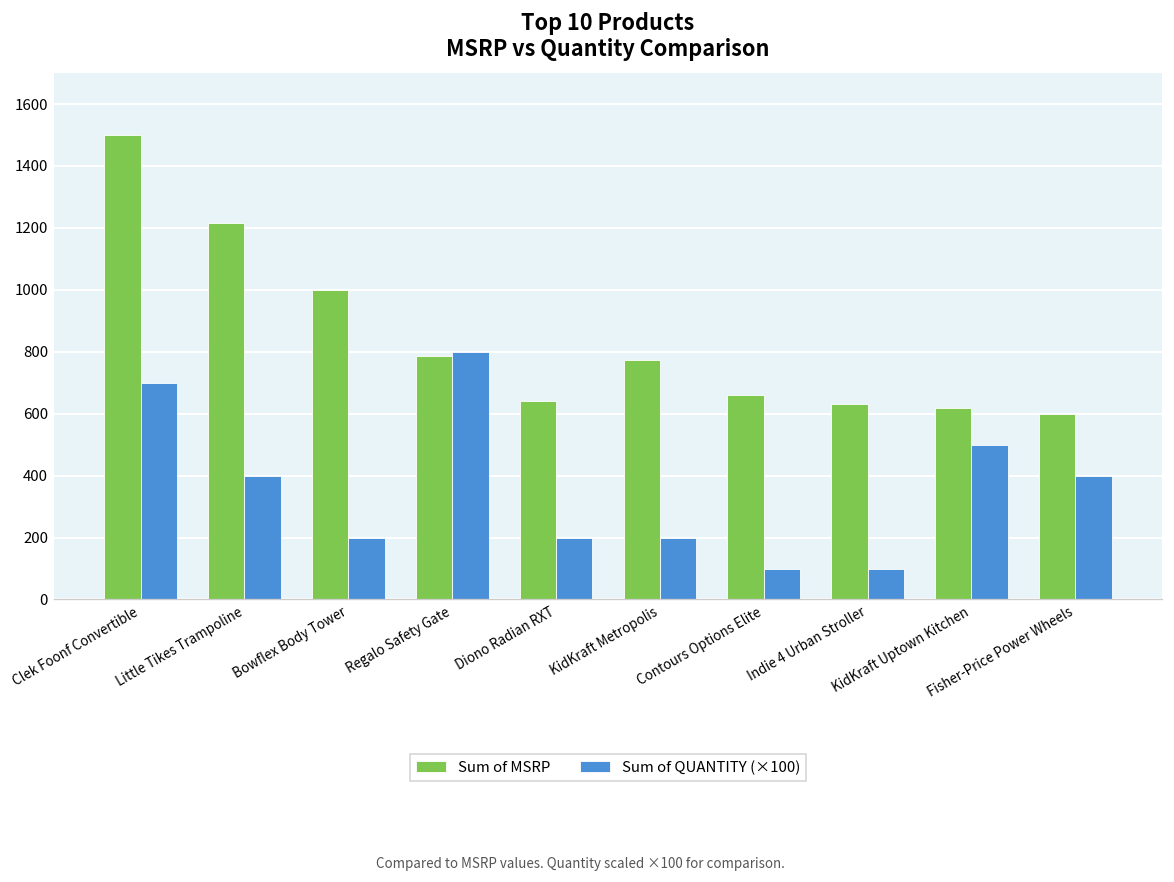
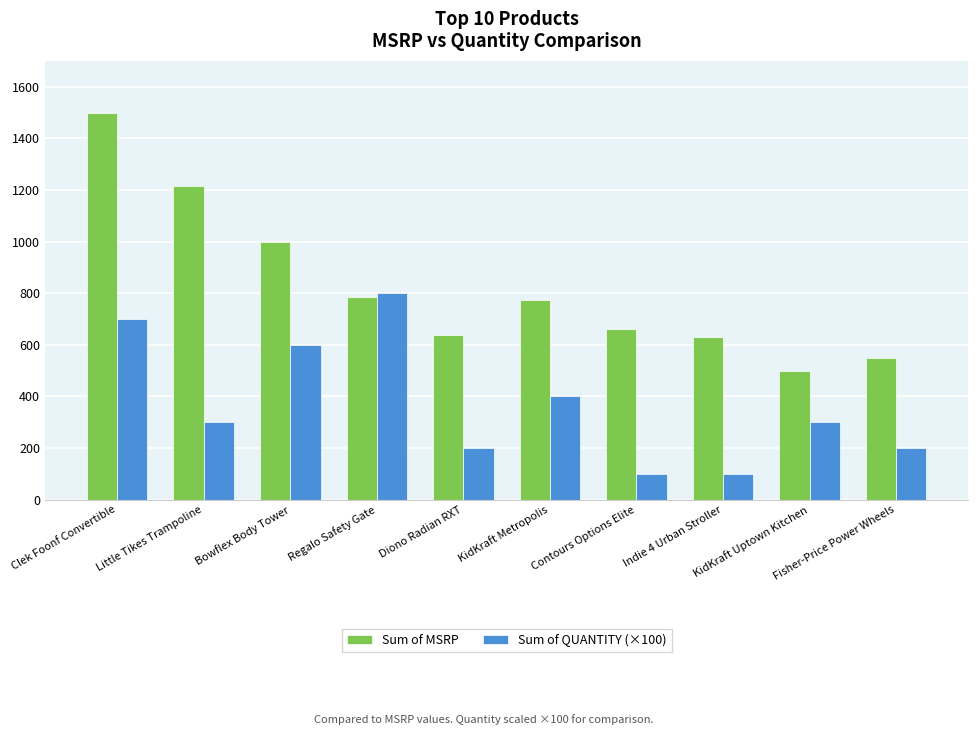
Sum of QUANTITY (×100), Little Tikes Trampoline: 400 -> 300
Sum of QUANTITY (×100), Bowflex Body Tower: 200 -> 600
Sum of QUANTITY (×100), KidKraft Metropolis: 200 -> 400
Sum of MSRP, KidKraft Uptown Kitchen: 620 -> 500
Sum of QUANTITY (×100), KidKraft Uptown Kitchen: 500 -> 300
Sum of MSRP, Fisher-Price Power Wheels: 600 -> 550
Sum of QUANTITY (×100), Fisher-Price Power Wheels: 400 -> 200
